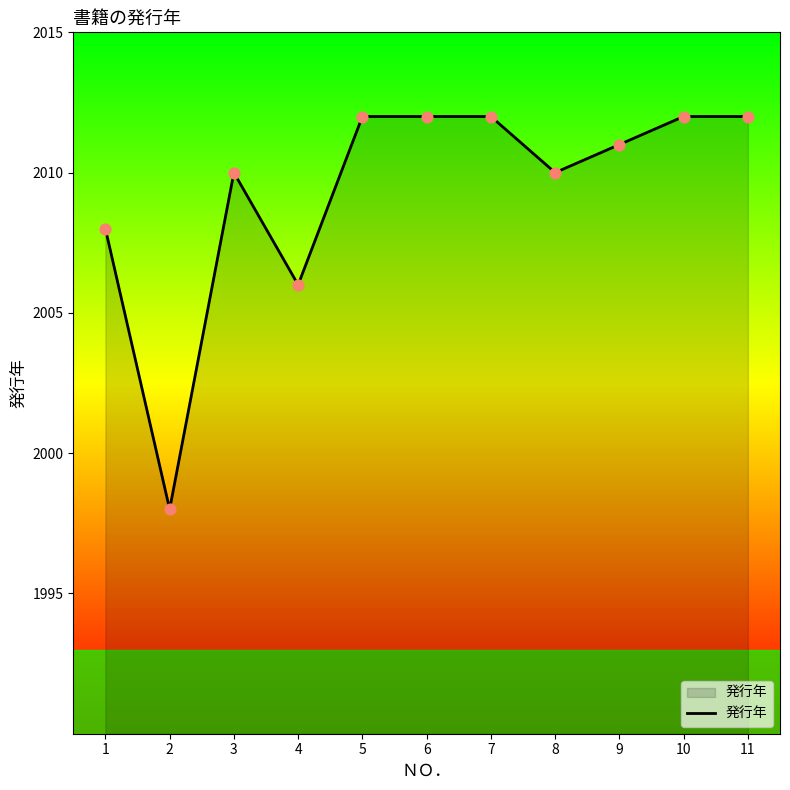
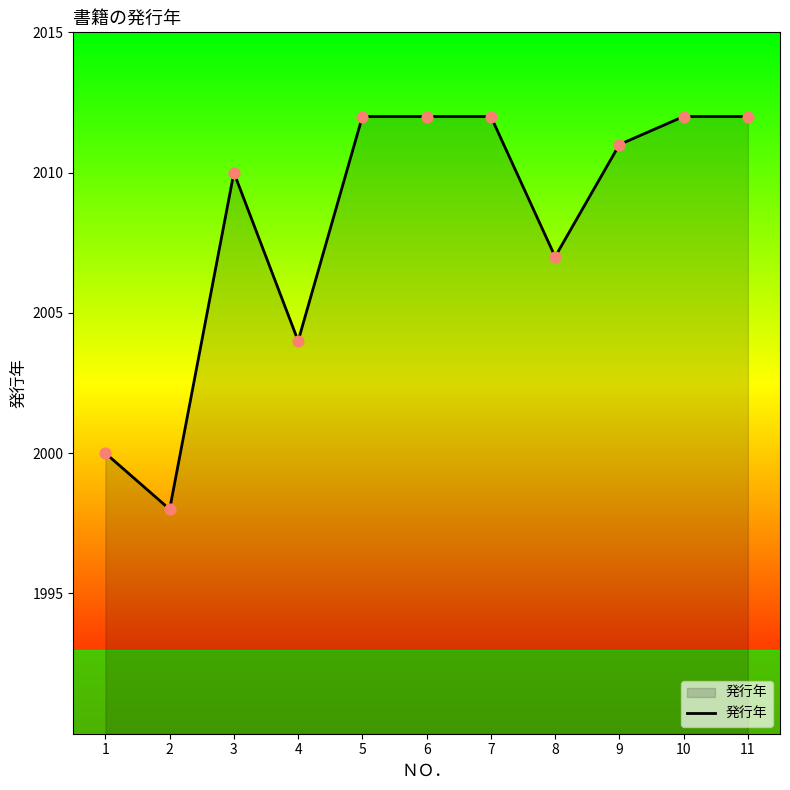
1: 2008 -> 2000
4: 2006 -> 2004
8: 2010 -> 2007
